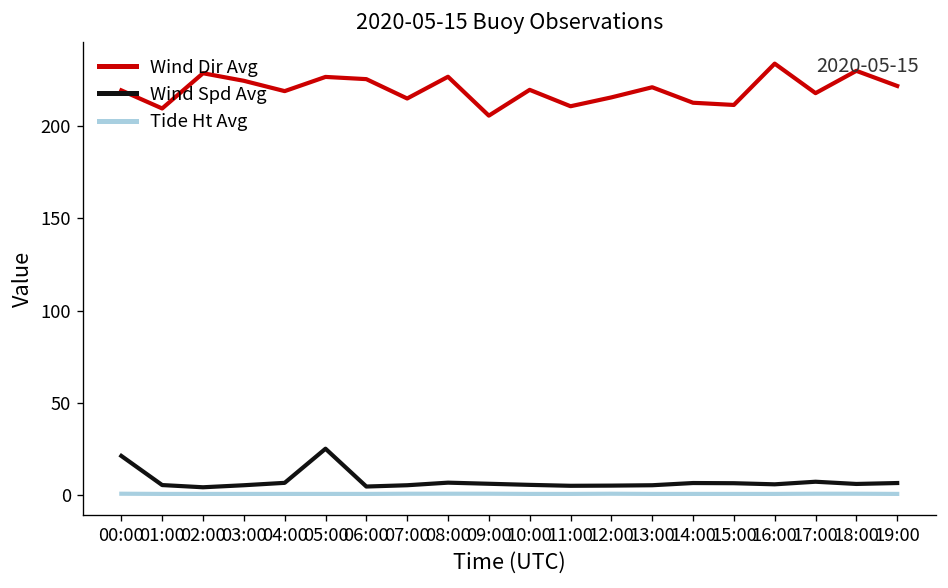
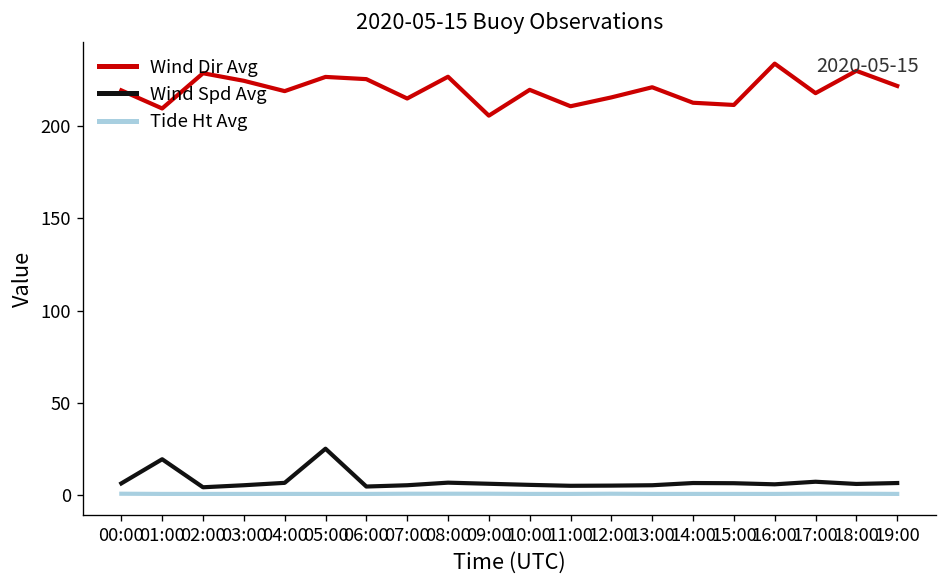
Wind Spd Avg, 00:00: 21 -> 6
Wind Spd Avg, 01:00: 5 -> 19
